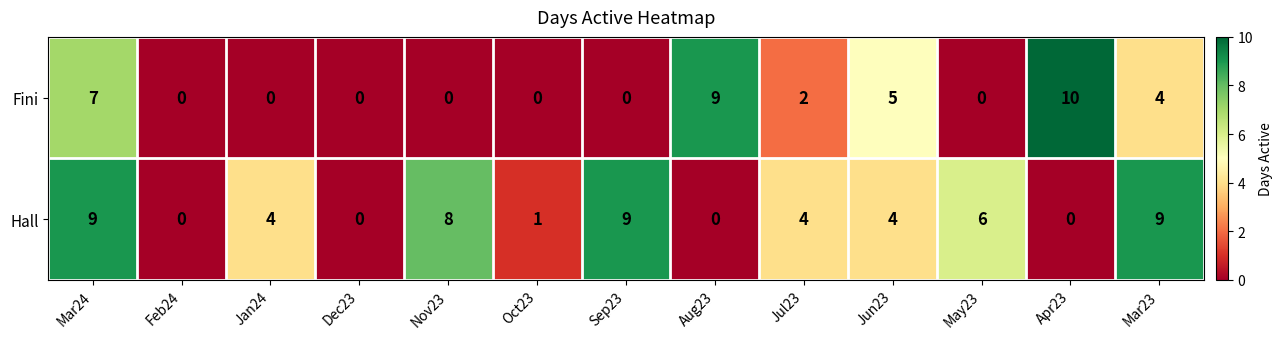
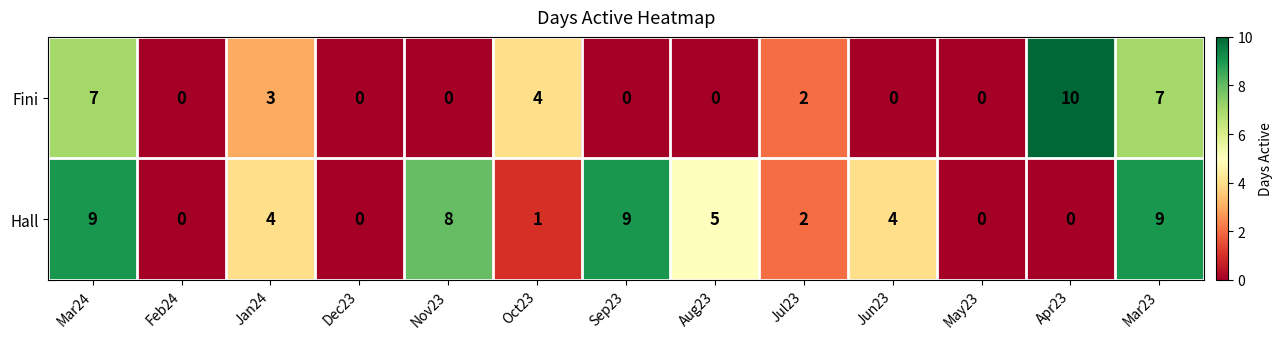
Fini, Jan24: 0 -> 3
Fini, Oct23: 0 -> 4
Fini, Aug23: 9 -> 0
Fini, Jun23: 5 -> 0
Fini, Mar23: 4 -> 7
Hall, Aug23: 0 -> 5
Hall, Jul23: 4 -> 2
Hall, May23: 6 -> 0
